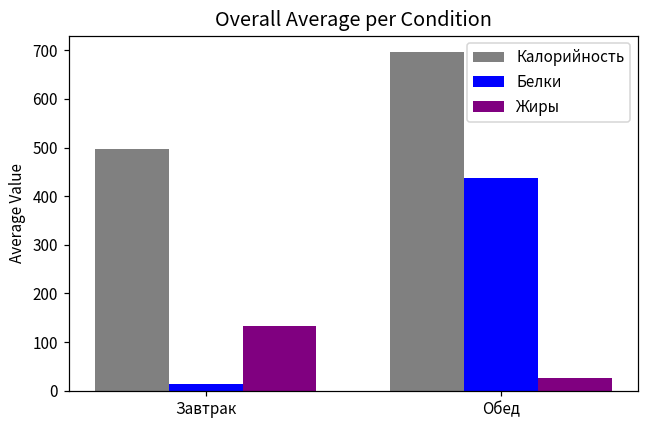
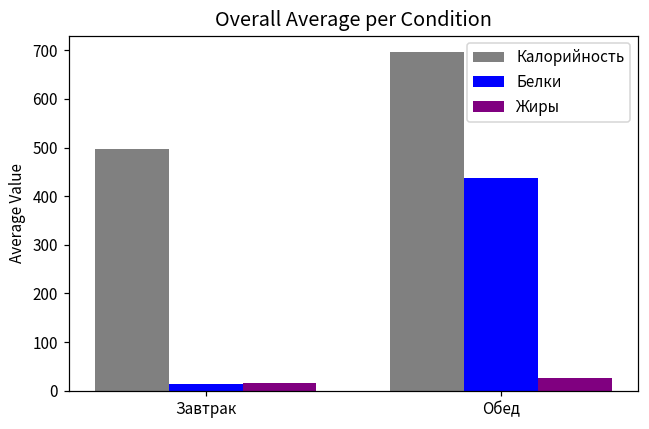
Жиры, Завтрак: 130 -> 10
